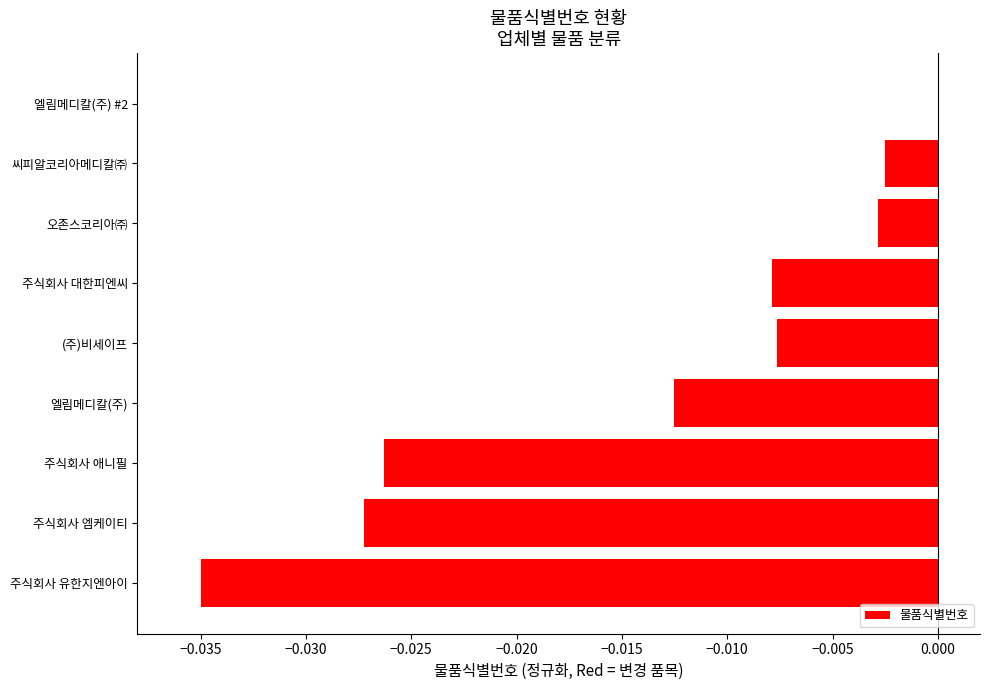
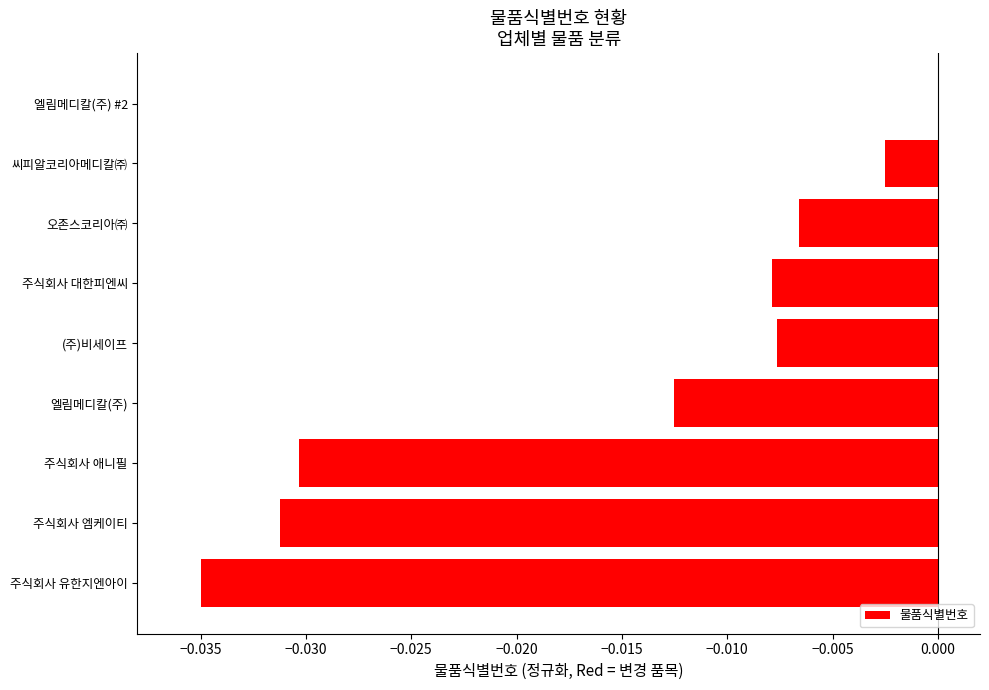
오존스코리아㈜: -0.0029 -> -0.0066
주식회사 애니필: -0.0263 -> -0.0303
주식회사 엠케이티: -0.0272 -> -0.0312
